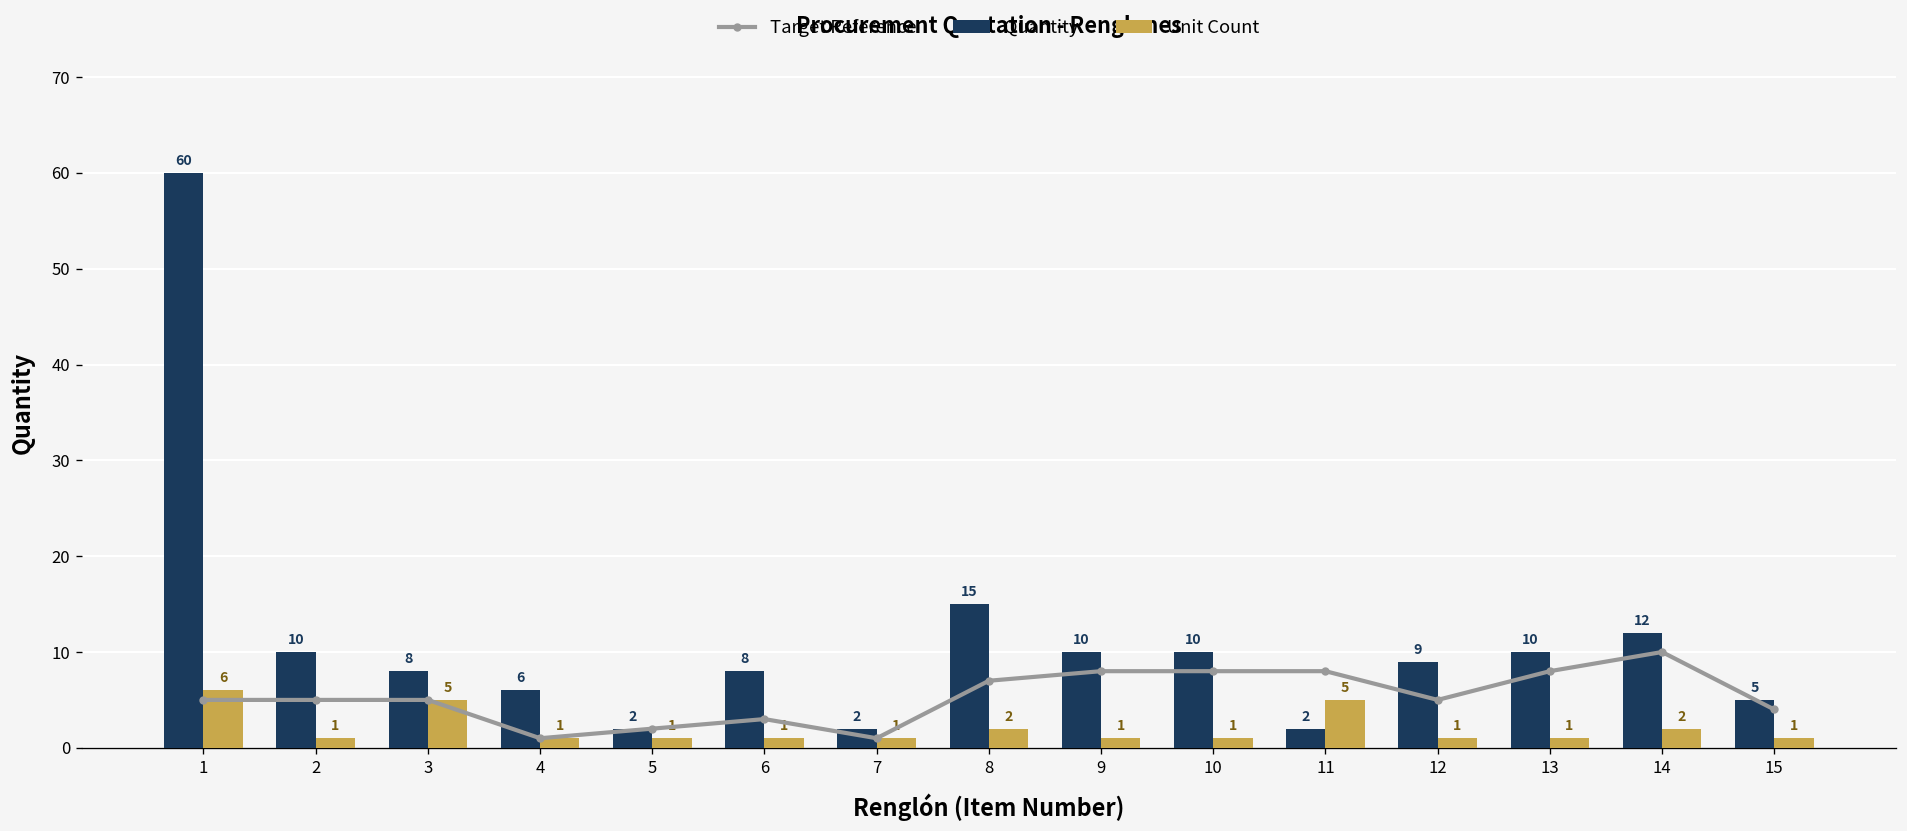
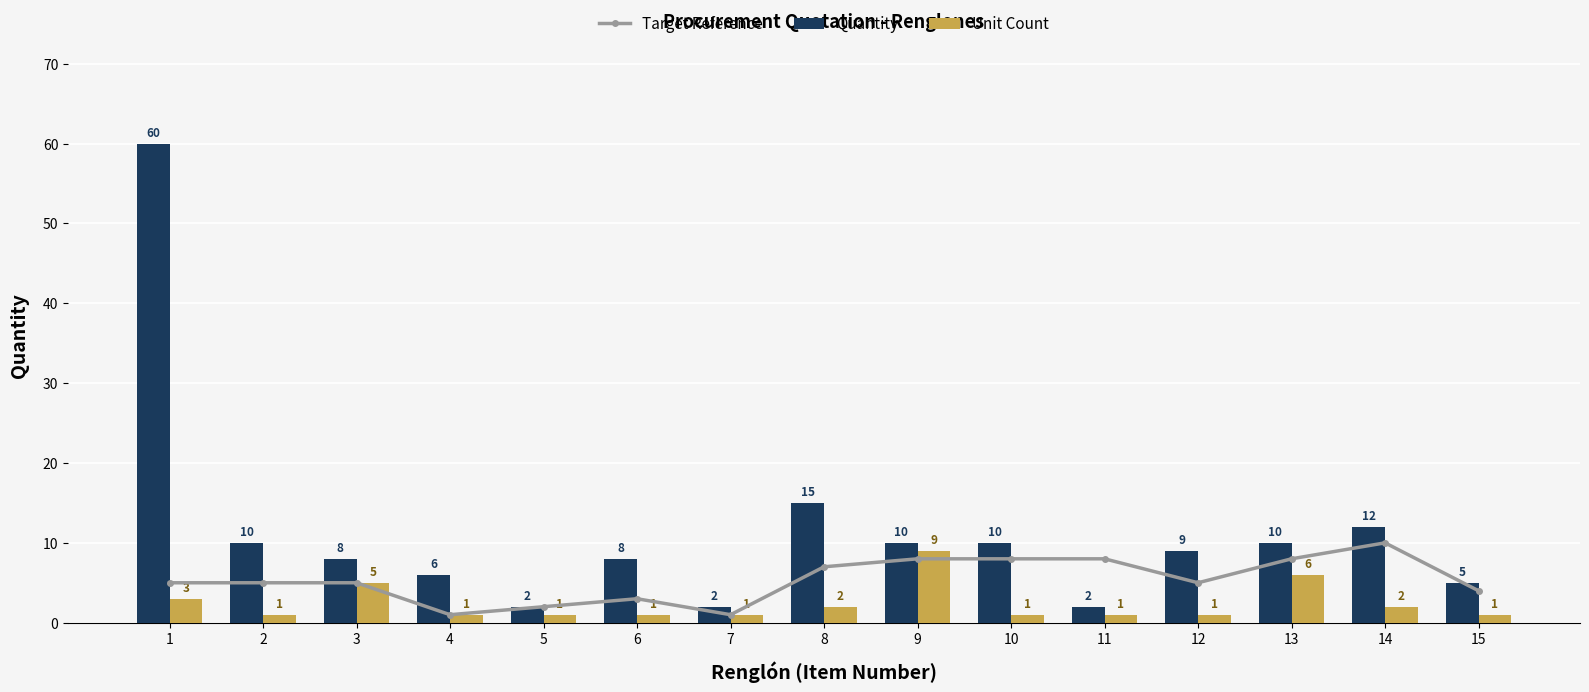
Unit Count, 1: 6 -> 3
Unit Count, 9: 1 -> 9
Unit Count, 11: 5 -> 1
Unit Count, 13: 1 -> 6
